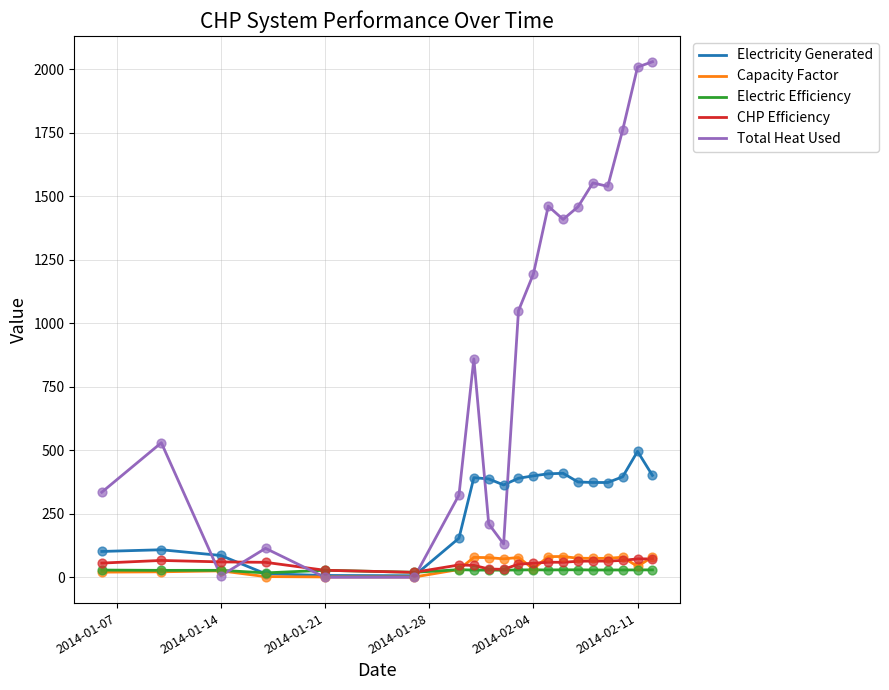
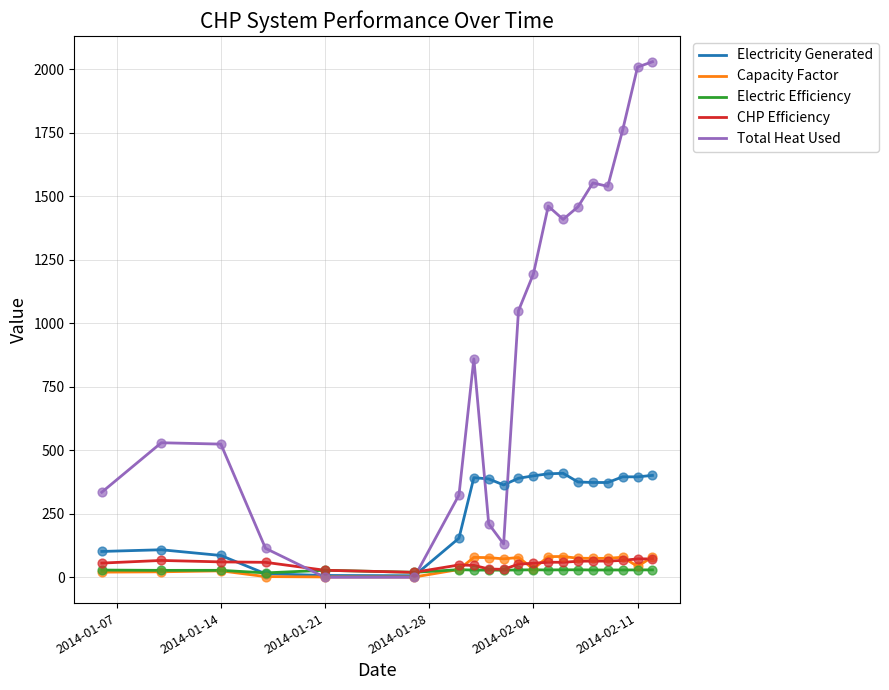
Total Heat Used, 2014-01-14: 10 -> 520
Electricity Generated, 2014-02-11: 500 -> 400
